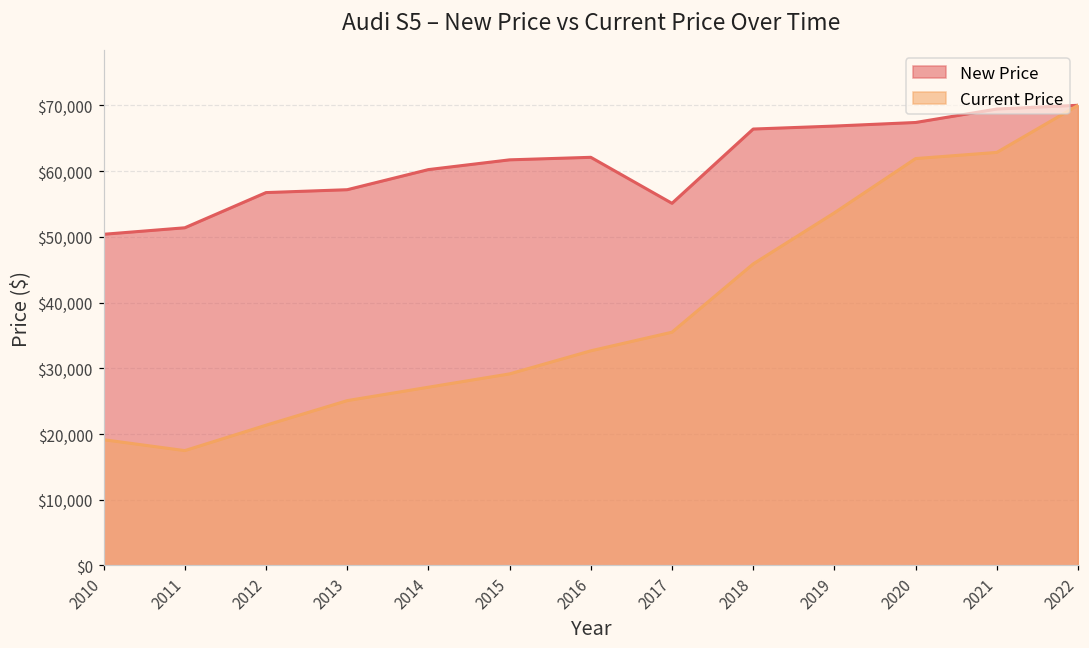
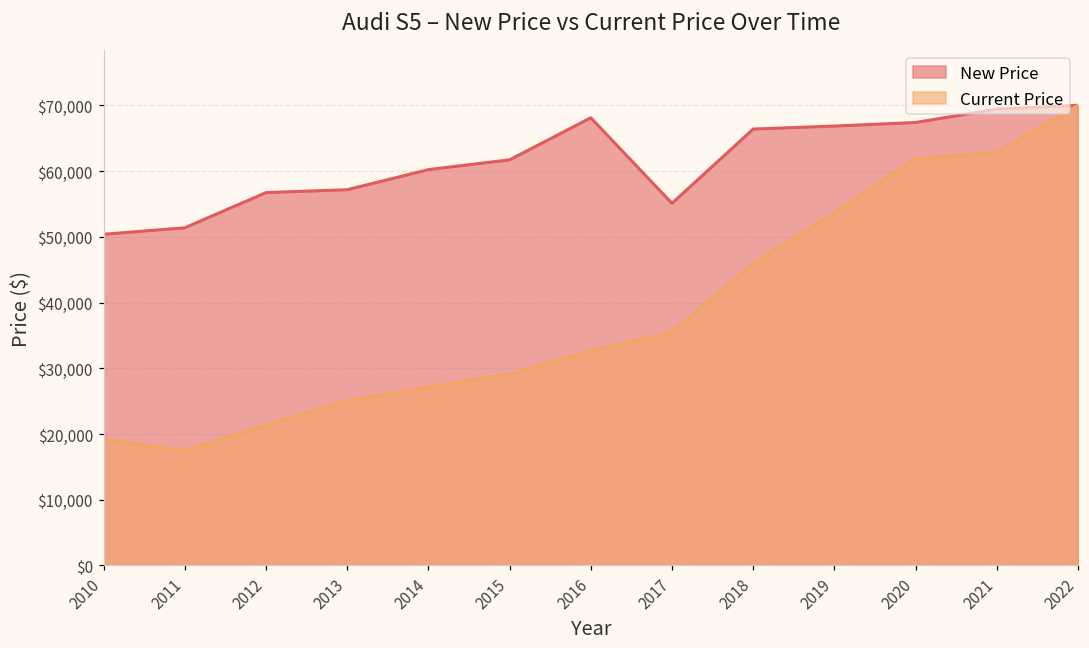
New Price, 2016: $62,000 -> $68,000
